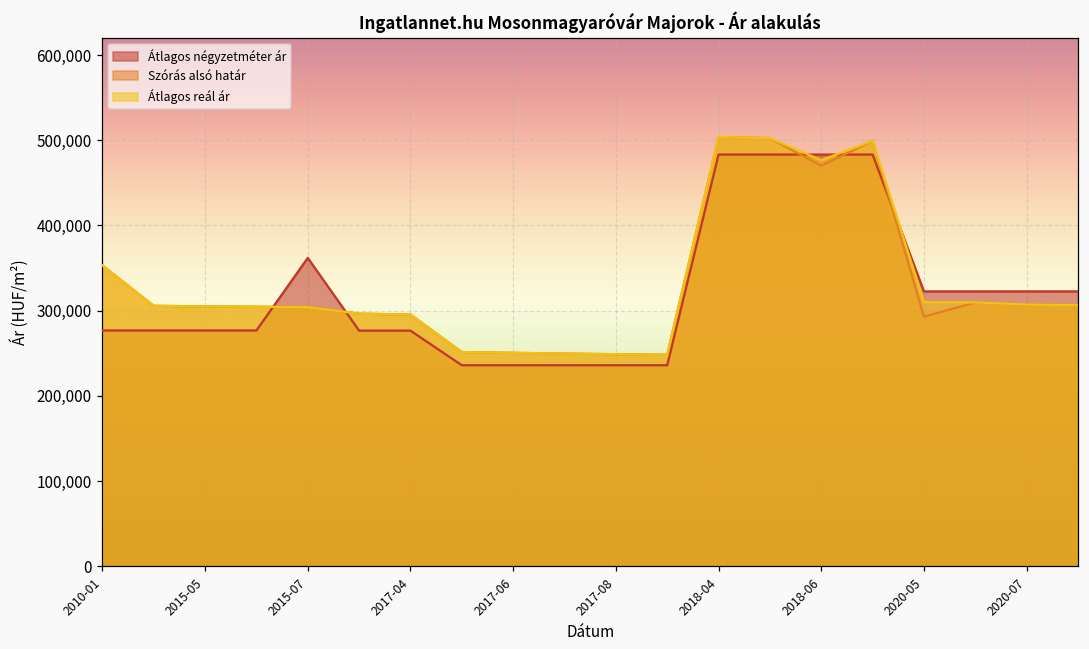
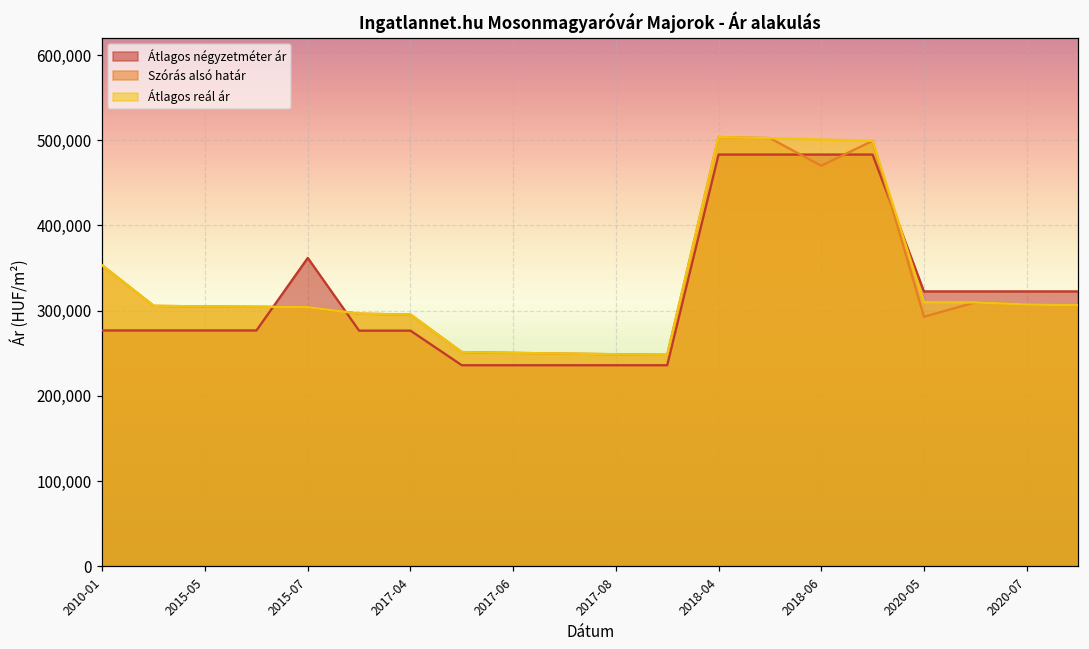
Átlagos reál ár, 2018-06: 480,000 -> 500,000
